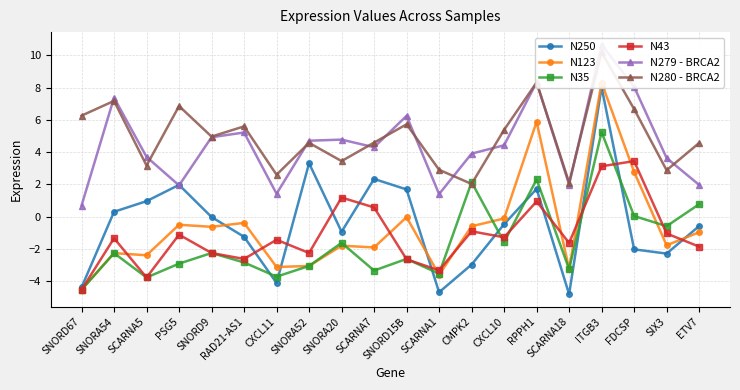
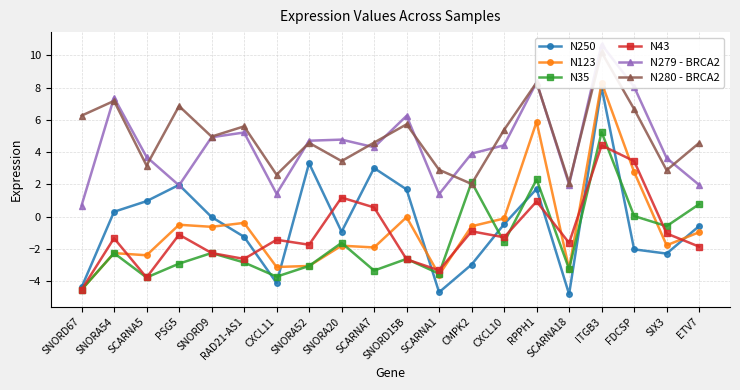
N43, SNORA52: -2.2 -> -1.7
N250, SCARNA7: 2.3 -> 3.0
N43, ITGB3: 3.1 -> 4.4
